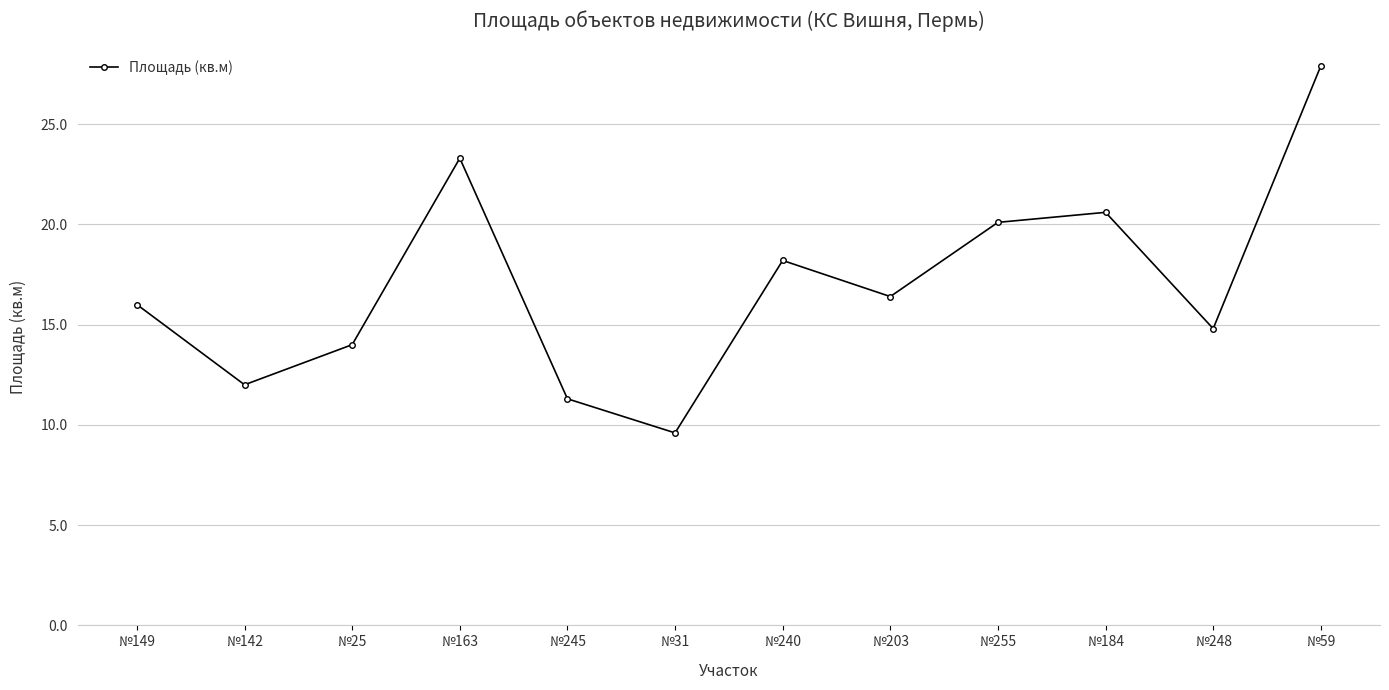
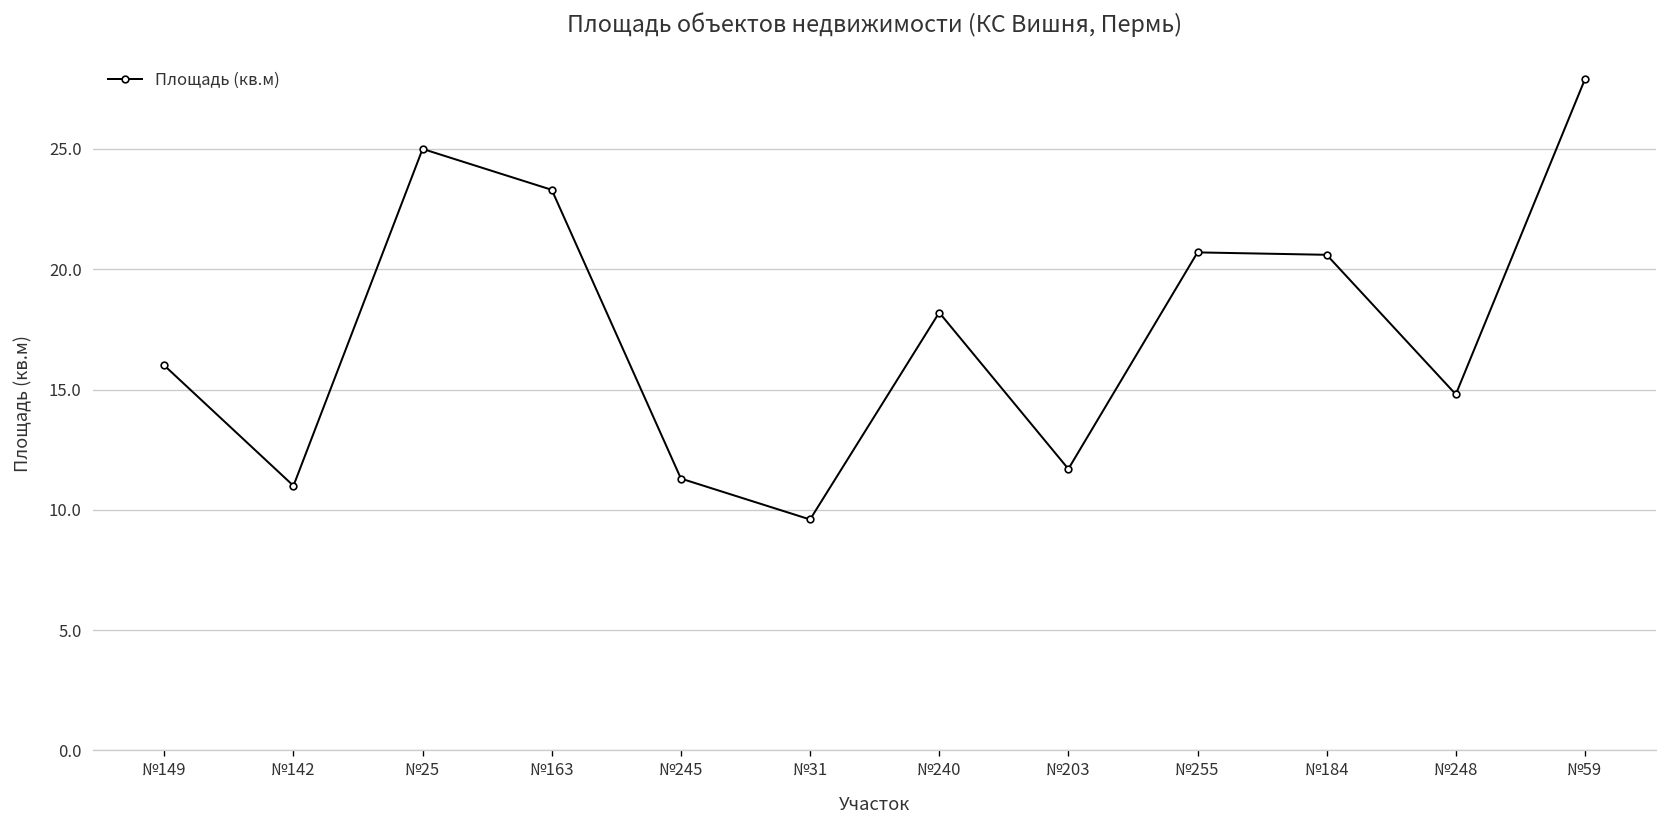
№142: 12 -> 11
№25: 14 -> 25
№203: 16.4 -> 11.7
№255: 20.1 -> 20.7
